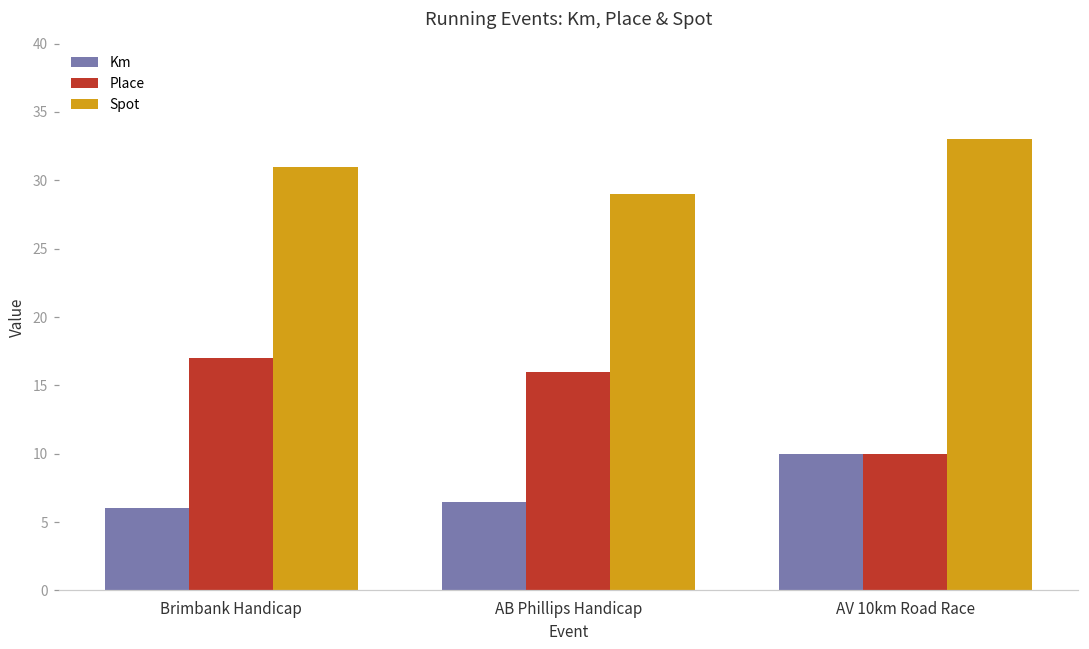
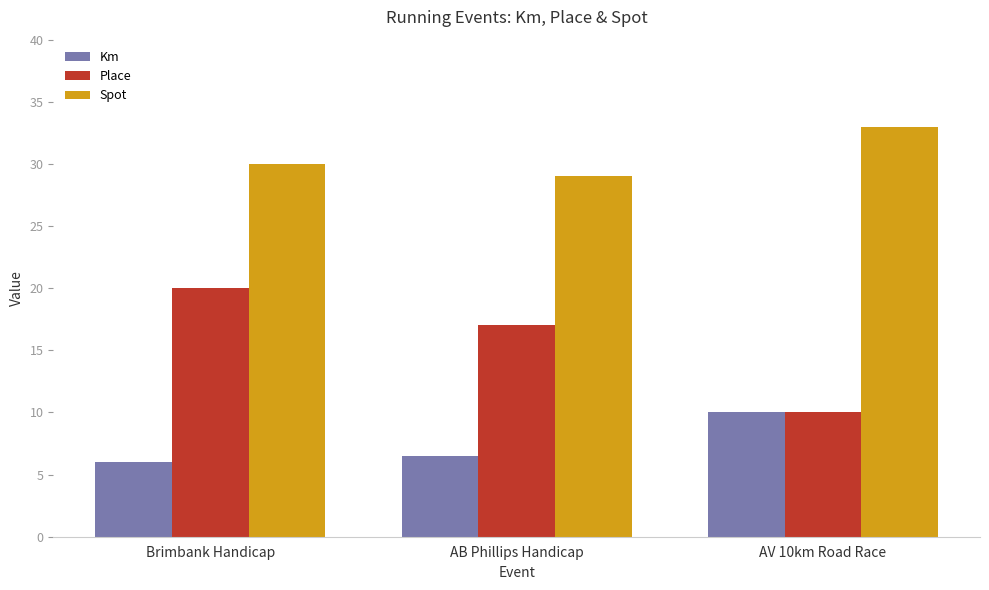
Place, Brimbank Handicap: 17 -> 20
Spot, Brimbank Handicap: 31 -> 30
Place, AB Phillips Handicap: 16 -> 17
